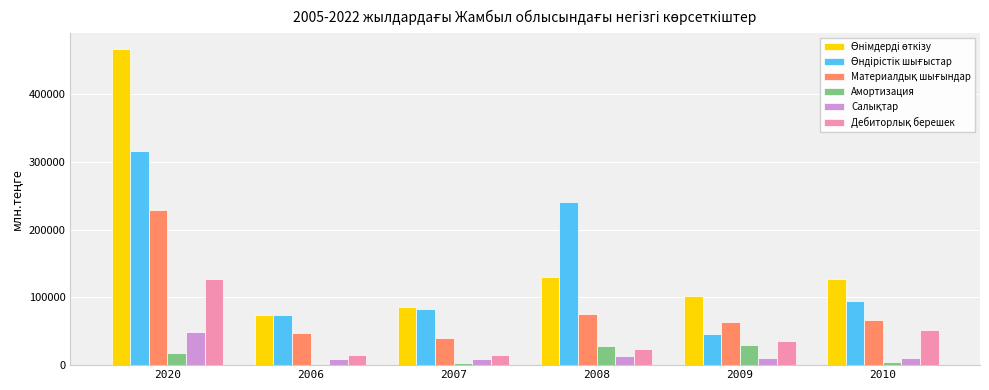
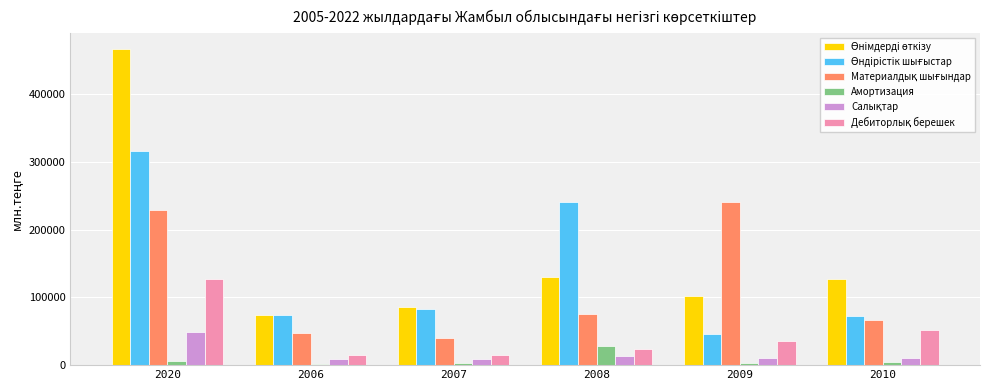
Амортизация, 2020: 20000 -> 10000
Материалдық шығындар, 2009: 60000 -> 240000
Амортизация, 2009: 30000 -> 0
Өндірістік шығыстар, 2010: 90000 -> 70000
